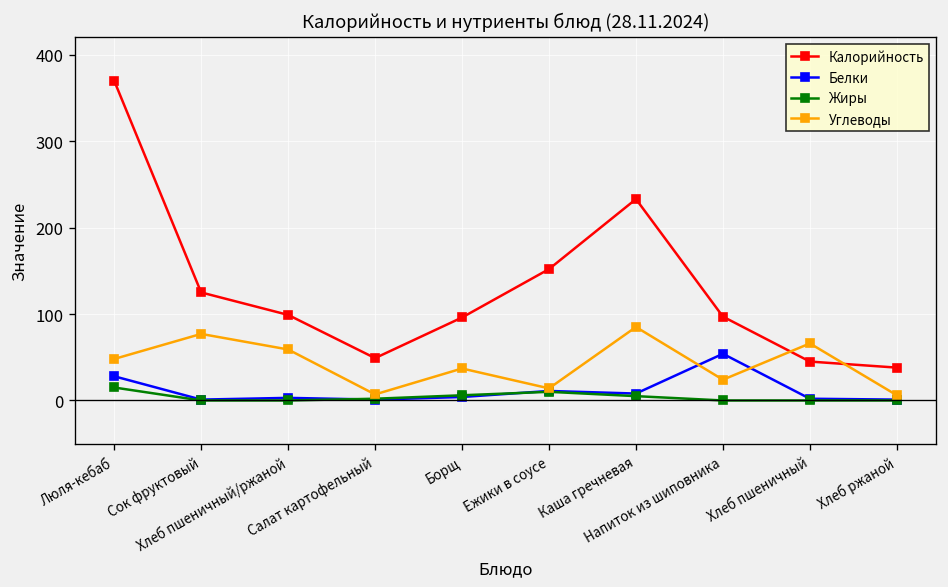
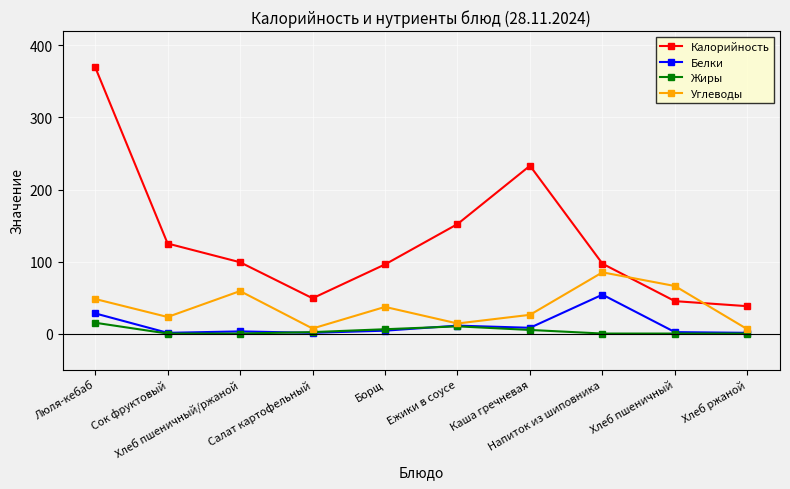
Углеводы, Сок фруктовый: 80 -> 20
Углеводы, Каша гречневая: 90 -> 30
Углеводы, Напиток из шиповника: 20 -> 90
